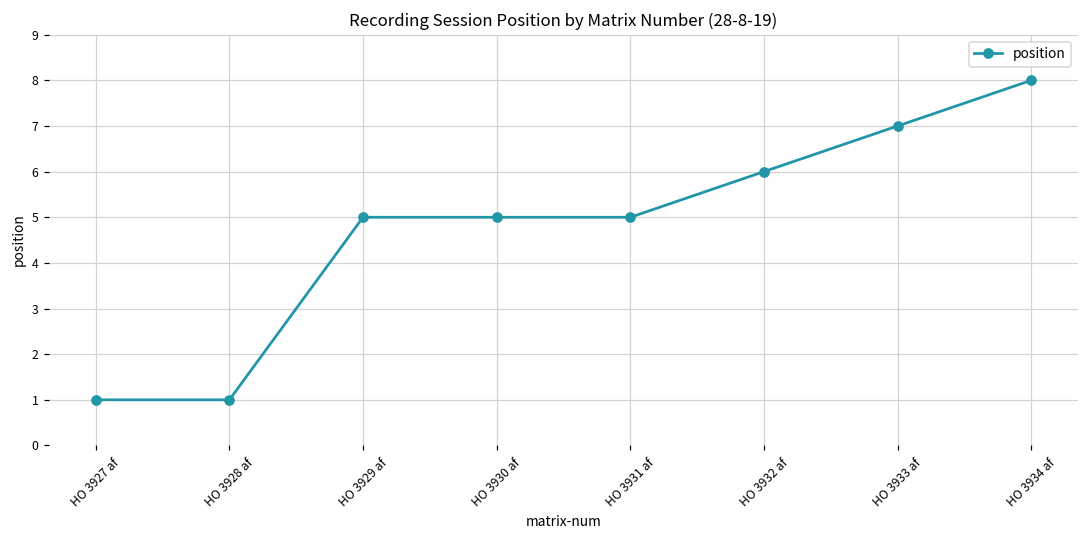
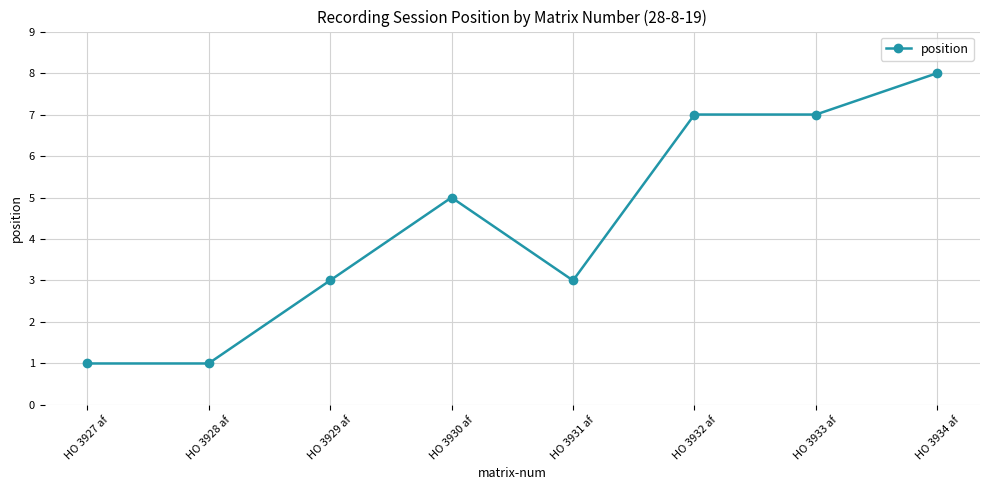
HO 3929 af: 5 -> 3
HO 3931 af: 5 -> 3
HO 3932 af: 6 -> 7
